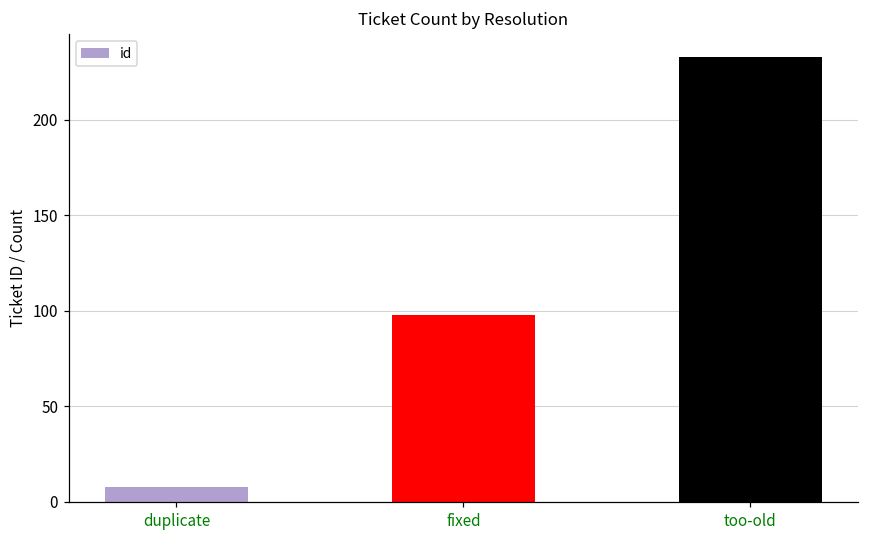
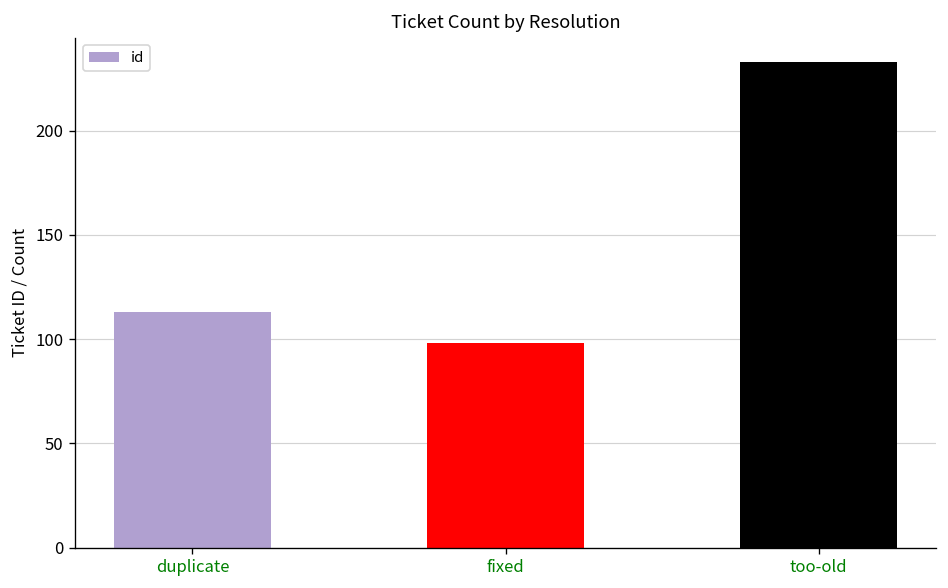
duplicate: 8 -> 113
